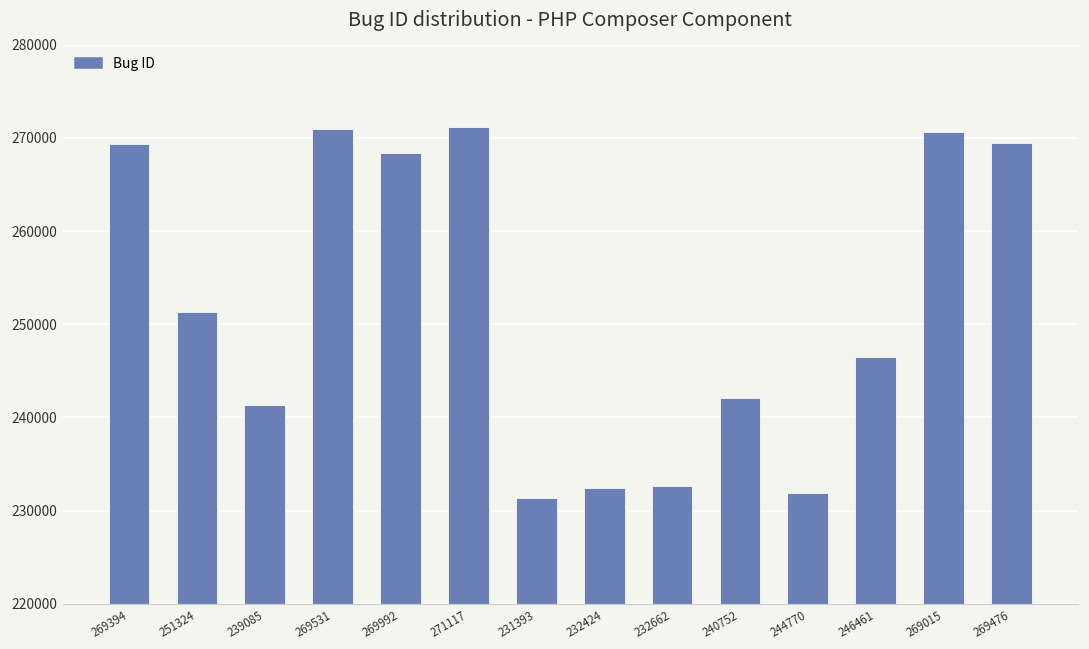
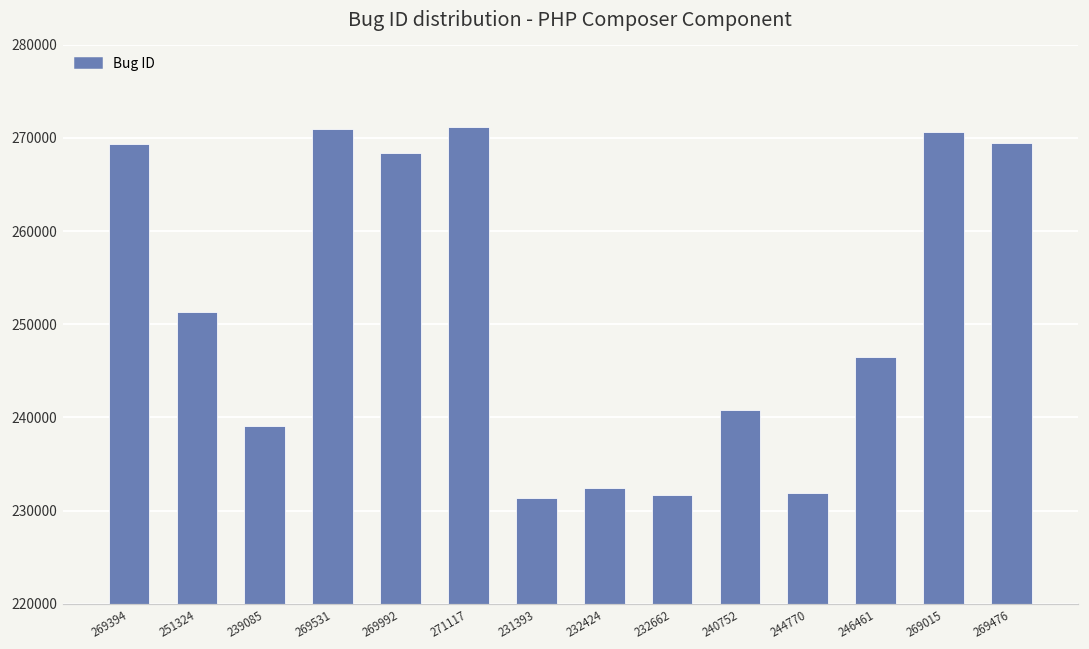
239085: 241000 -> 239000
232662: 233000 -> 232000
240752: 242000 -> 241000
